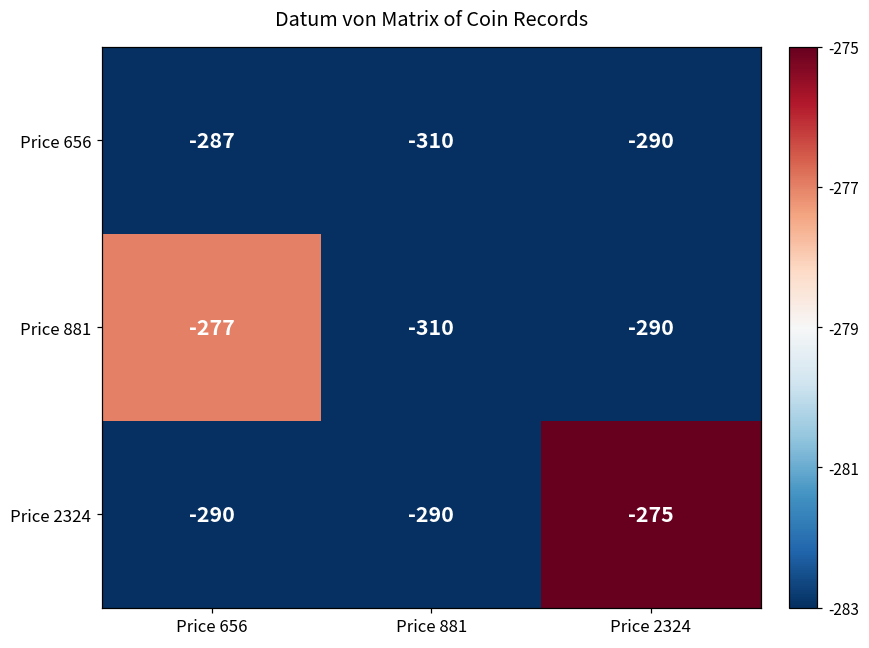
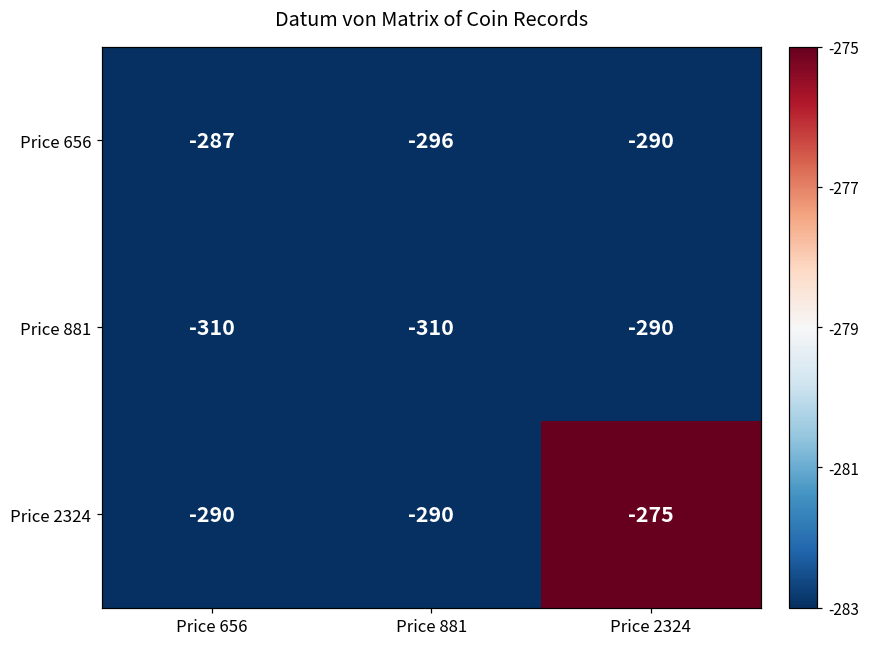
Price 656, Price 881: -310 -> -296
Price 881, Price 656: -277 -> -310
